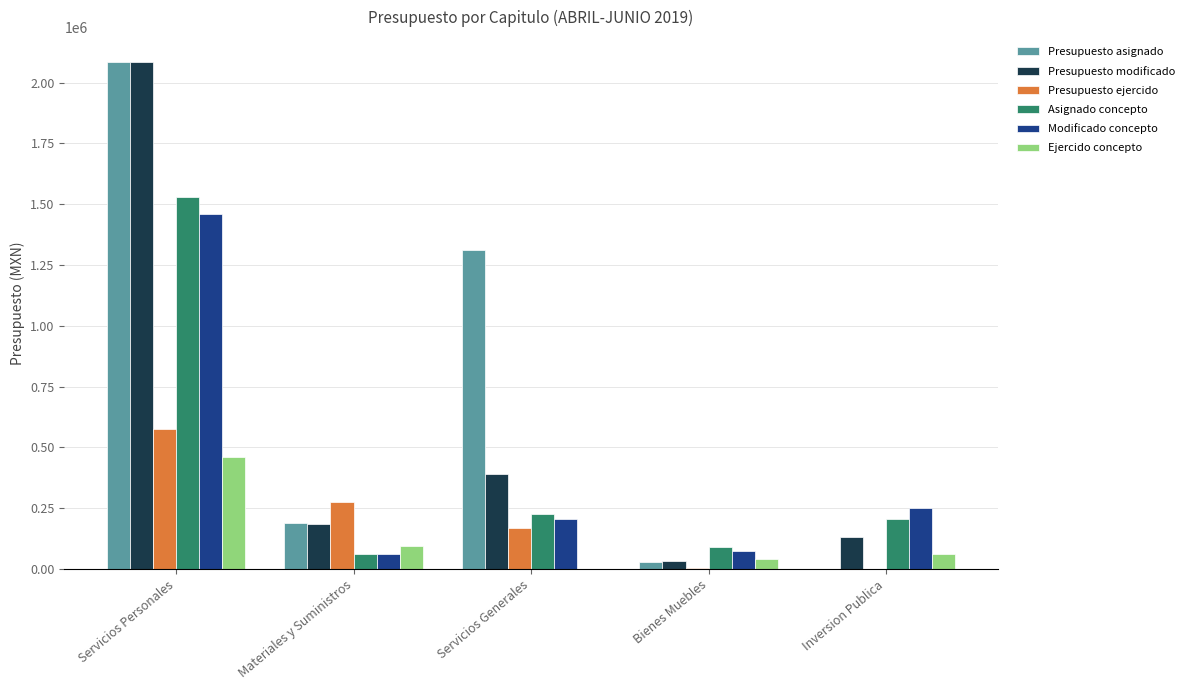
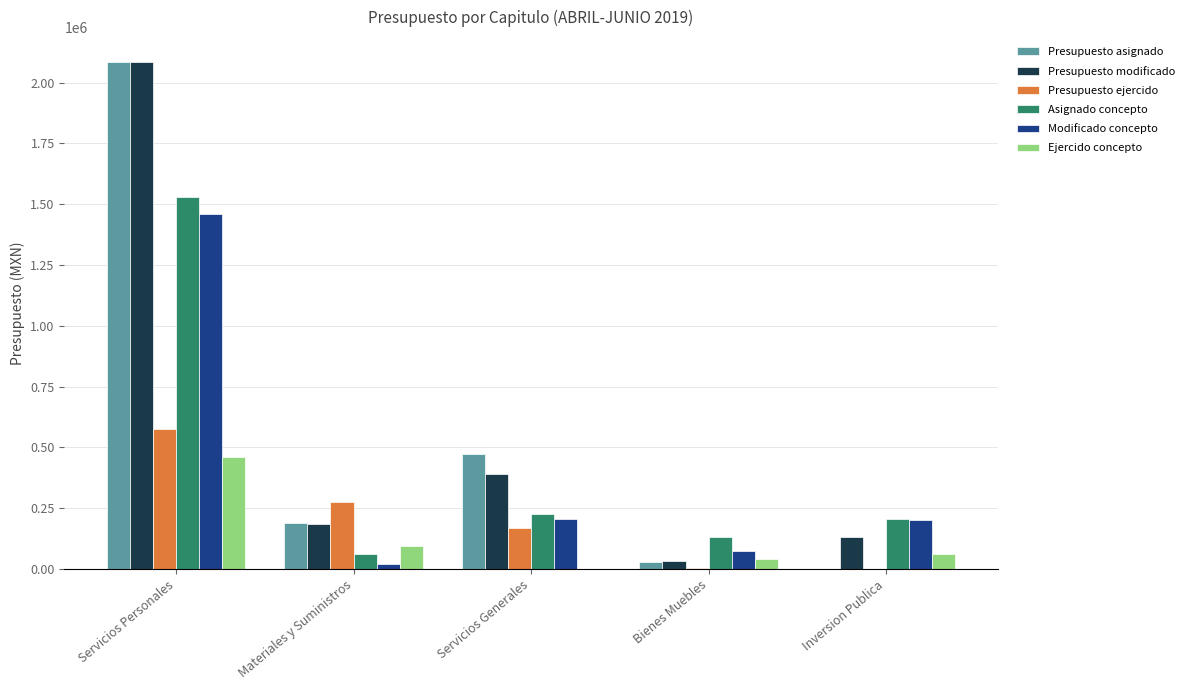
Modificado concepto, Materiales y Suministros: 60000 -> 20000
Presupuesto asignado, Servicios Generales: 1310000 -> 470000
Asignado concepto, Bienes Muebles: 90000 -> 130000
Modificado concepto, Inversion Publica: 250000 -> 200000
